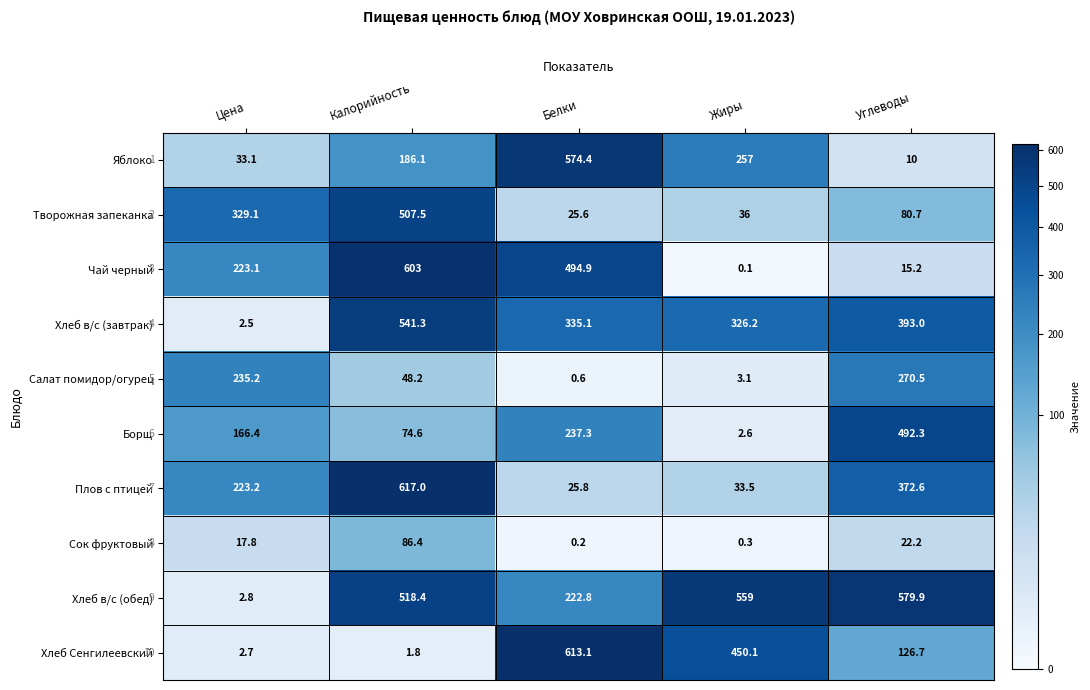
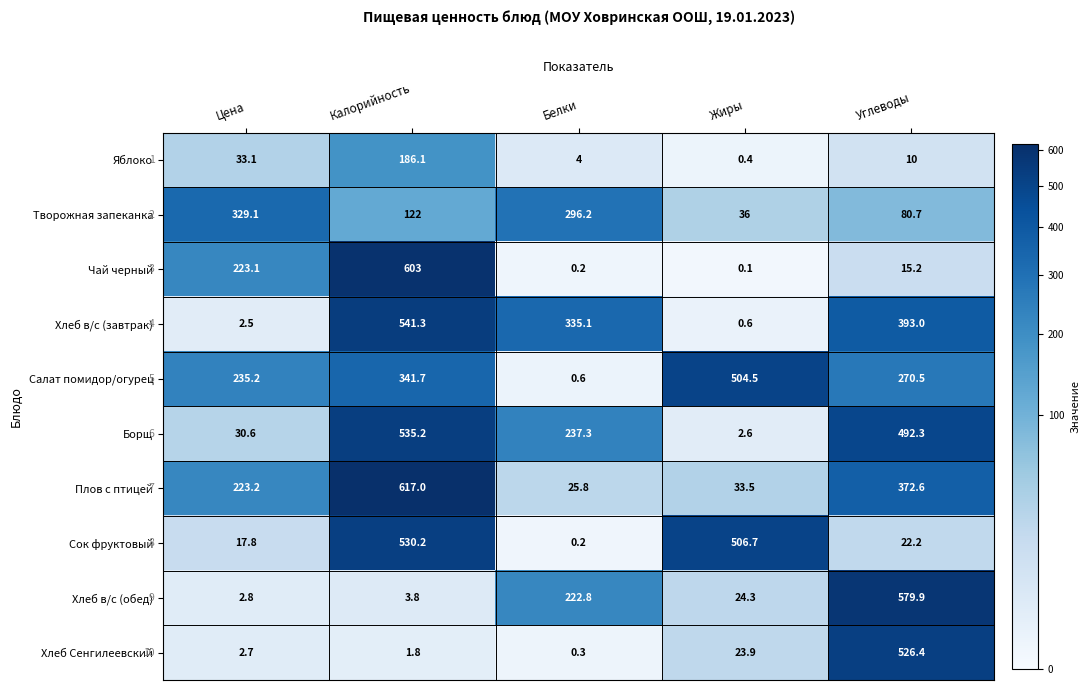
Яблоко, Белки: 574.4 -> 4
Яблоко, Жиры: 257 -> 0.4
Творожная запеканка, Калорийность: 507.5 -> 122
Творожная запеканка, Белки: 25.6 -> 296.2
Чай черный, Белки: 494.9 -> 0.2
Хлеб в/с (завтрак), Жиры: 326.2 -> 0.6
Салат помидор/огурец, Калорийность: 48.2 -> 341.7
Салат помидор/огурец, Жиры: 3.1 -> 504.5
Борщ, Цена: 166.4 -> 30.6
Борщ, Калорийность: 74.6 -> 535.2
Сок фруктовый, Калорийность: 86.4 -> 530.2
Сок фруктовый, Жиры: 0.3 -> 506.7
Хлеб в/с (обед), Калорийность: 518.4 -> 3.8
Хлеб в/с (обед), Жиры: 559 -> 24.3
Хлеб Сенгилеевский, Белки: 613.1 -> 0.3
Хлеб Сенгилеевский, Жиры: 450.1 -> 23.9
Хлеб Сенгилеевский, Углеводы: 126.7 -> 526.4
